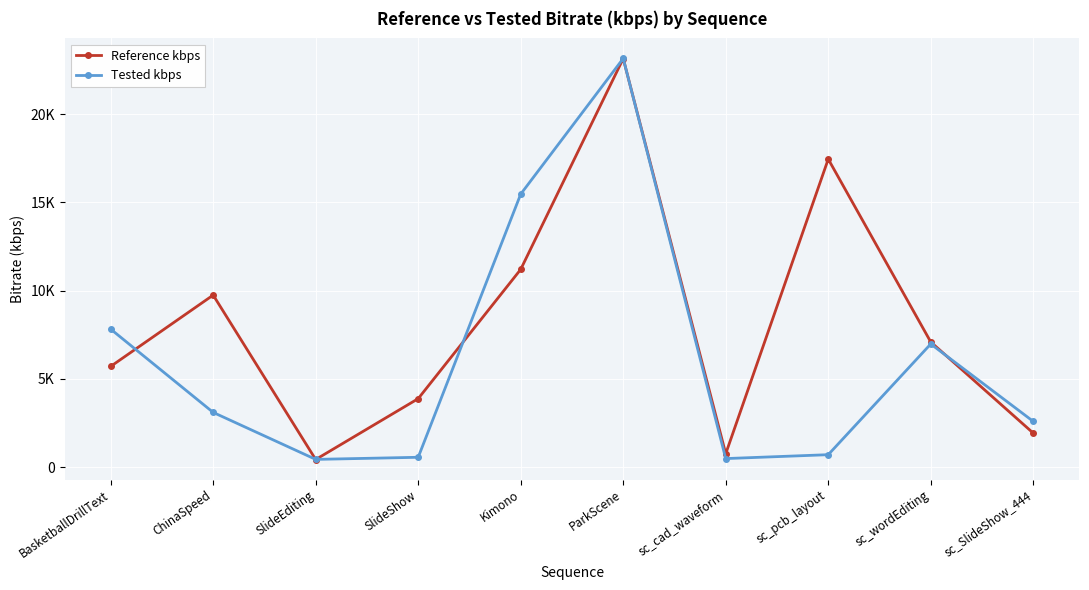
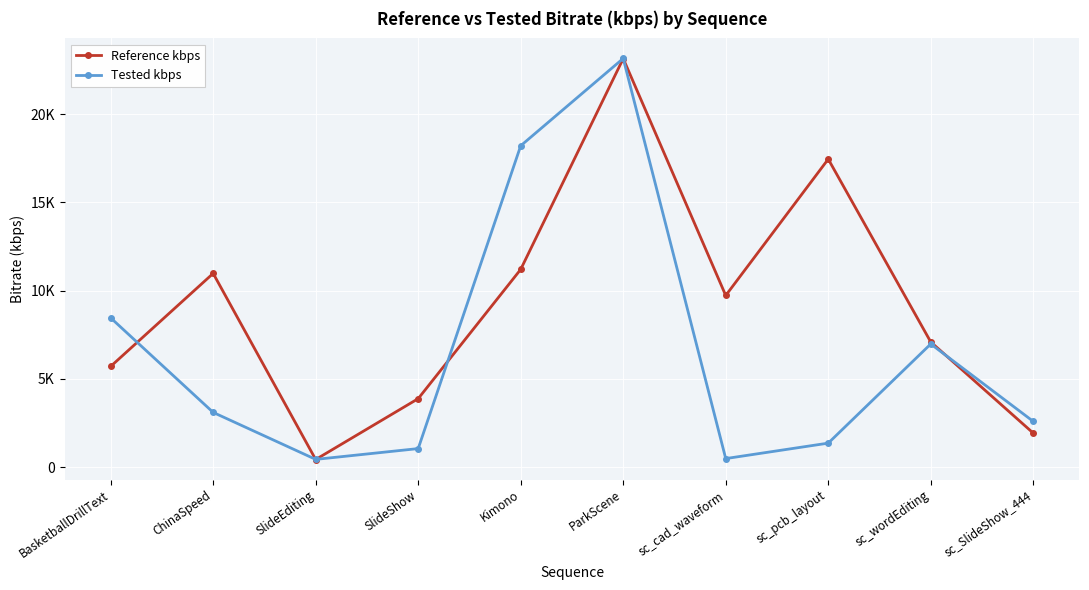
Tested kbps, BasketballDrillText: 7800 -> 8500
Reference kbps, ChinaSpeed: 9800 -> 11000
Tested kbps, SlideShow: 600 -> 1100
Tested kbps, Kimono: 15500 -> 18200
Reference kbps, sc_cad_waveform: 800 -> 9700
Tested kbps, sc_pcb_layout: 700 -> 1400
